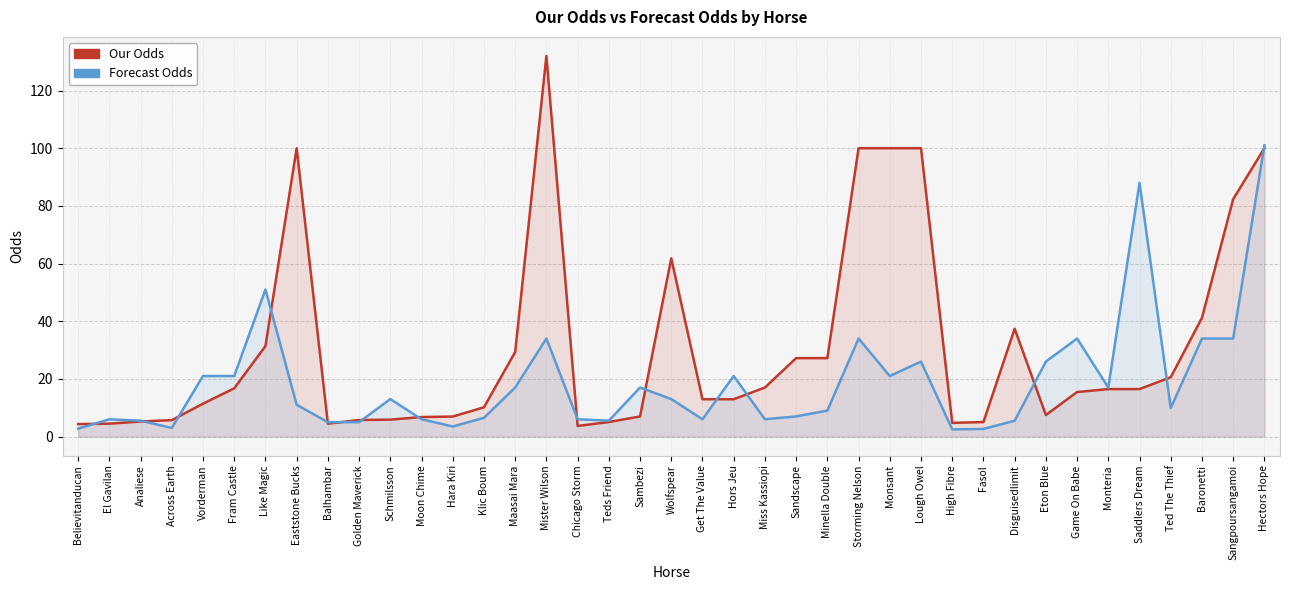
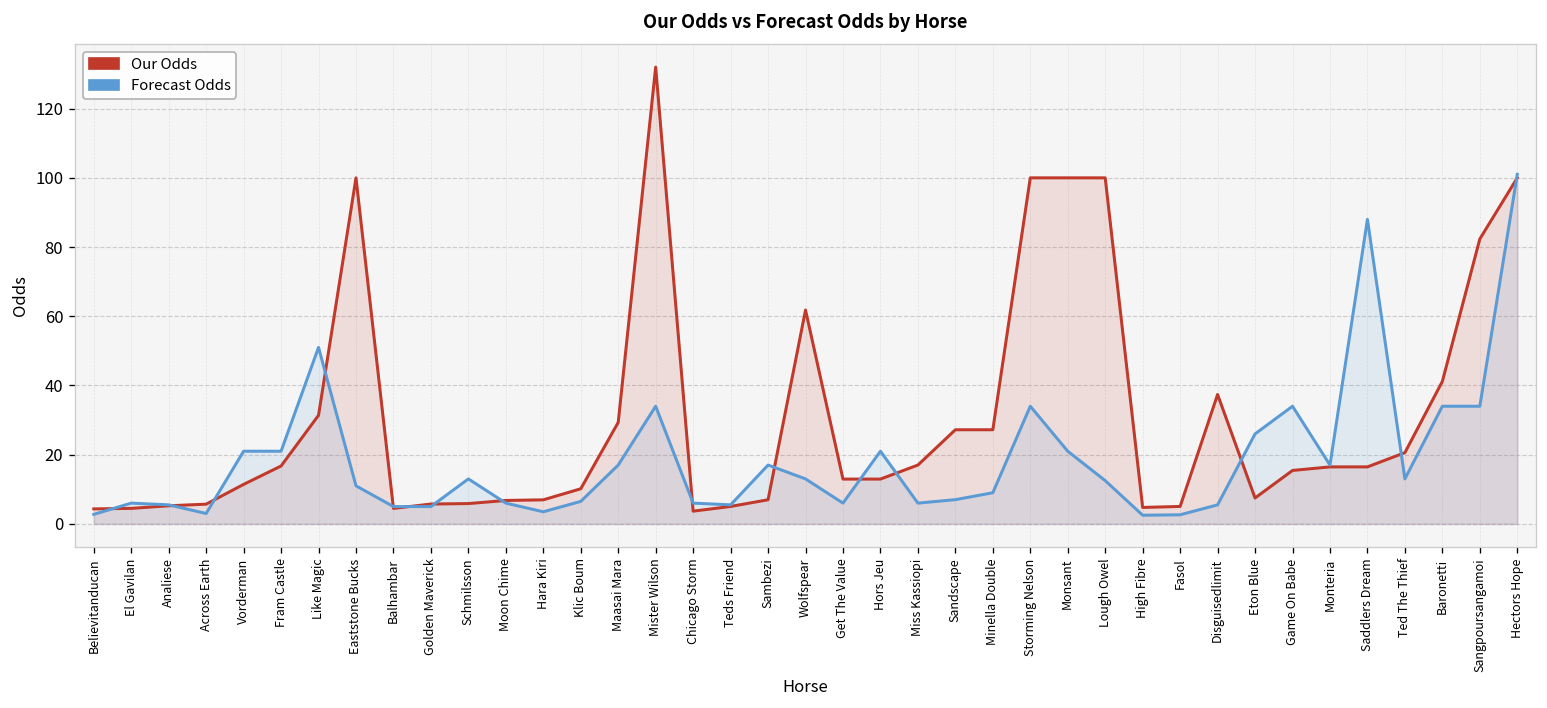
Forecast Odds, Lough Owel: 26 -> 13
Forecast Odds, Ted The Thief: 10 -> 13
